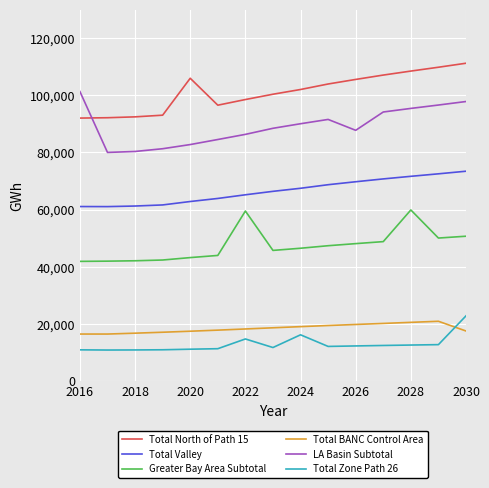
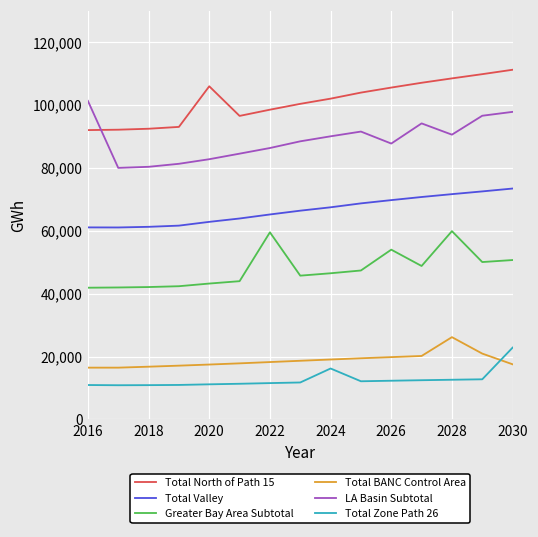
Total Zone Path 26, 2022: 15,000 -> 12,000
Greater Bay Area Subtotal, 2026: 48,000 -> 54,000
Total BANC Control Area, 2028: 21,000 -> 26,000
LA Basin Subtotal, 2028: 95,000 -> 91,000
